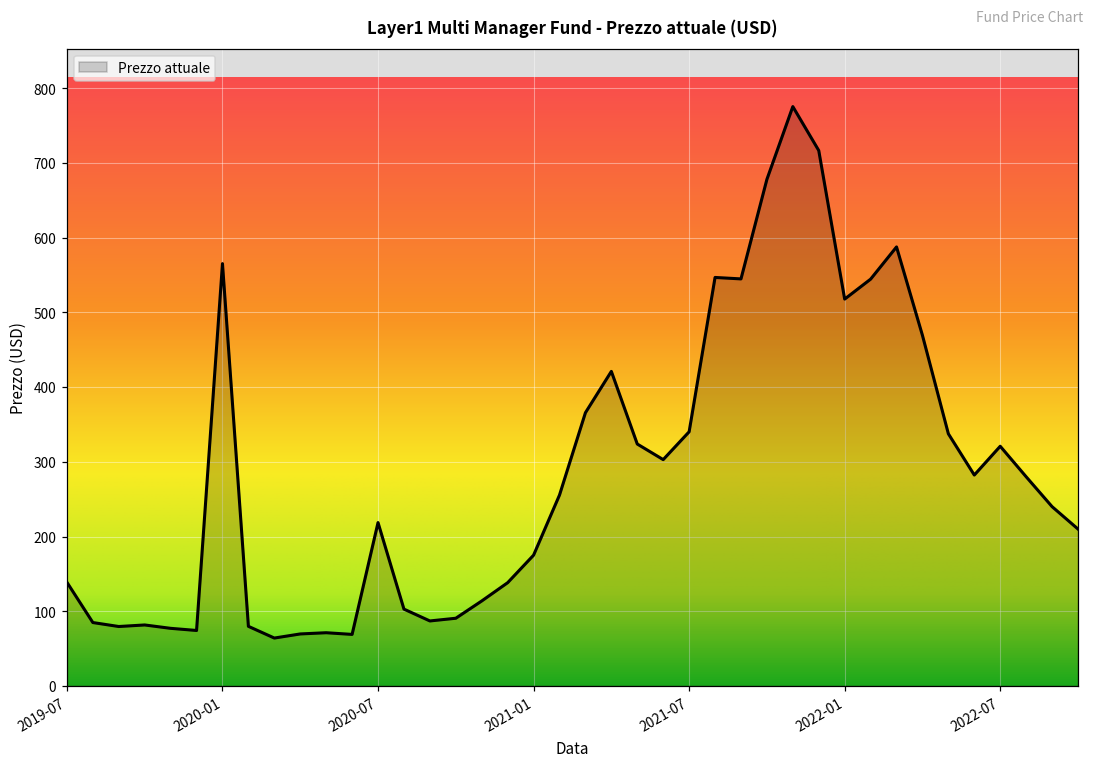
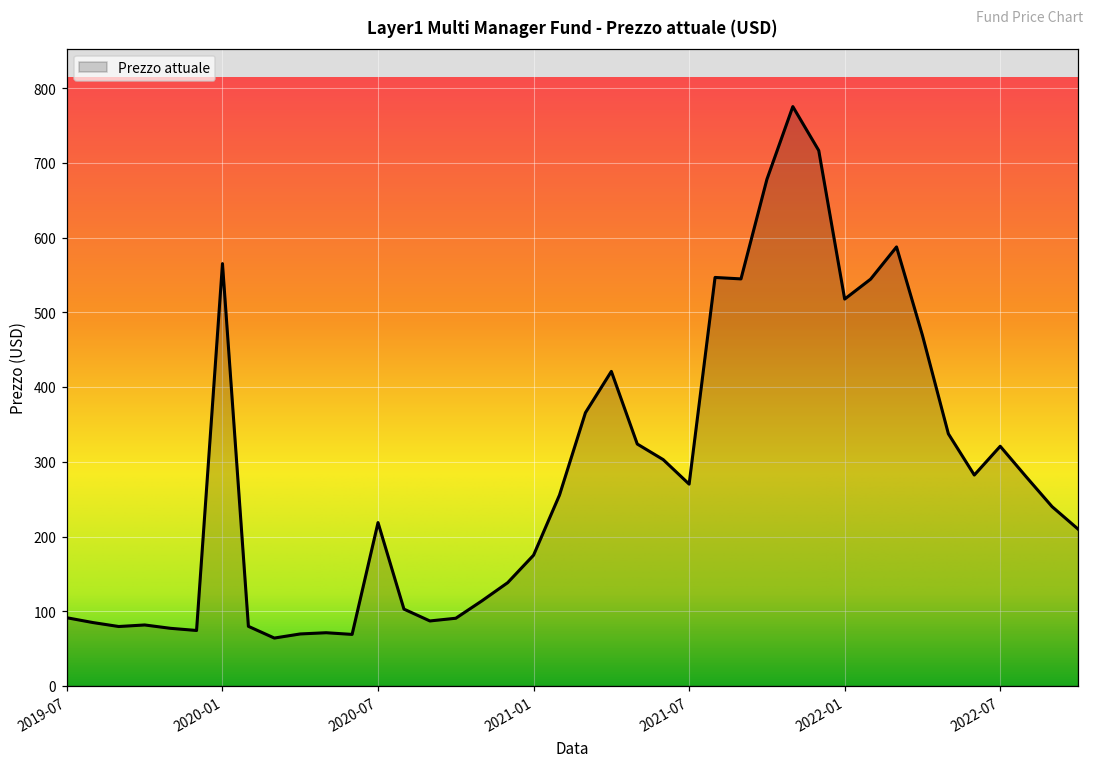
2019-07: 140 -> 90
2021-07: 340 -> 270
